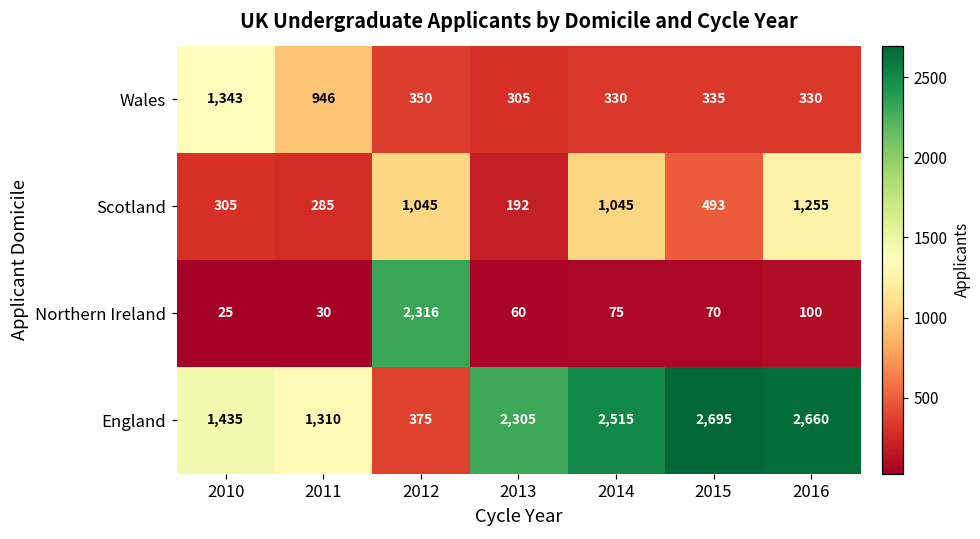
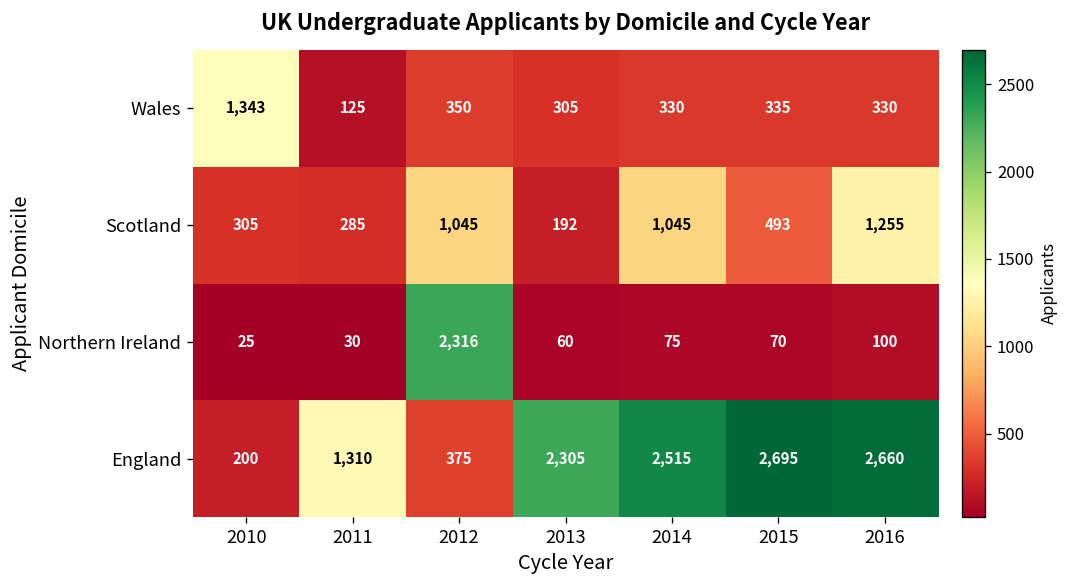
Wales, 2011: 946 -> 125
England, 2010: 1,435 -> 200
